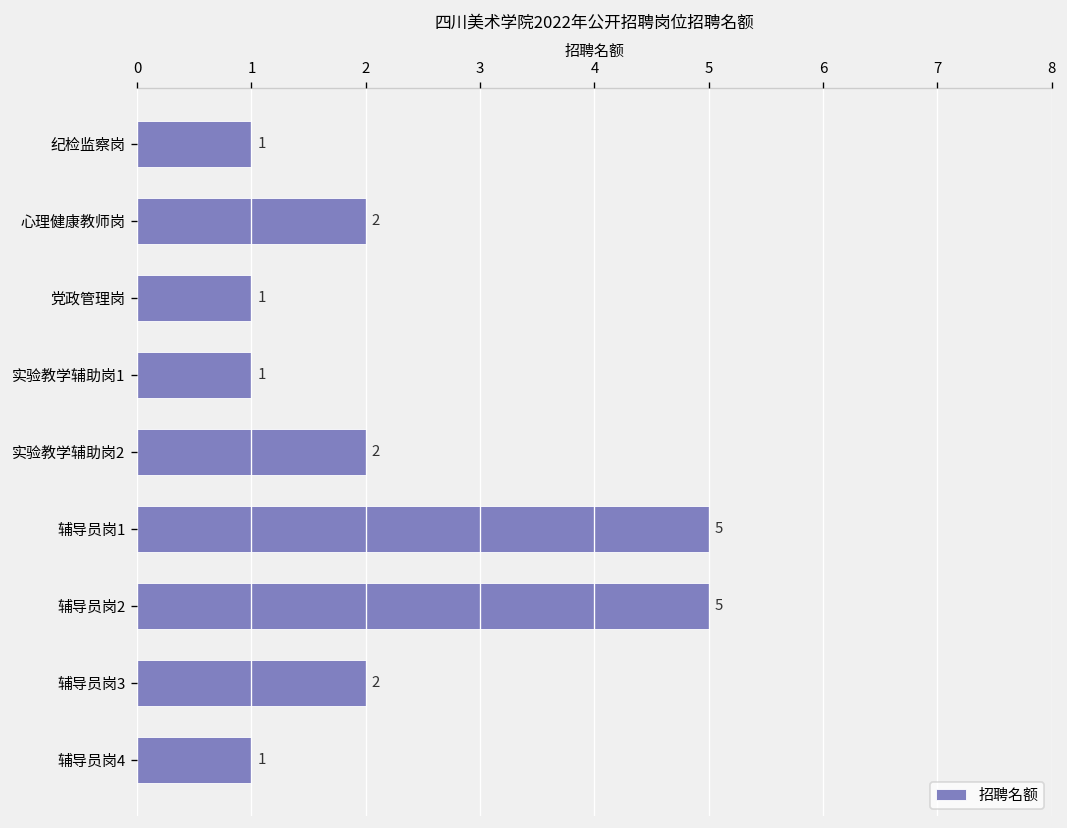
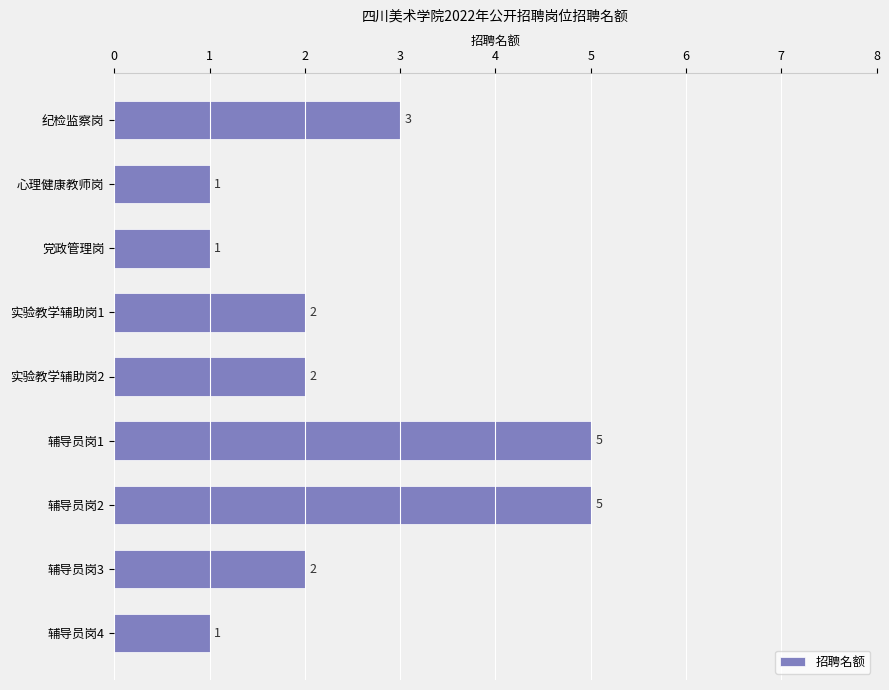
纪检监察岗: 1 -> 3
心理健康教师岗: 2 -> 1
实验教学辅助岗1: 1 -> 2
